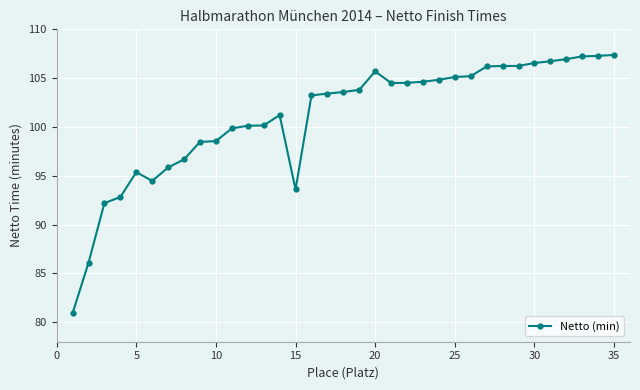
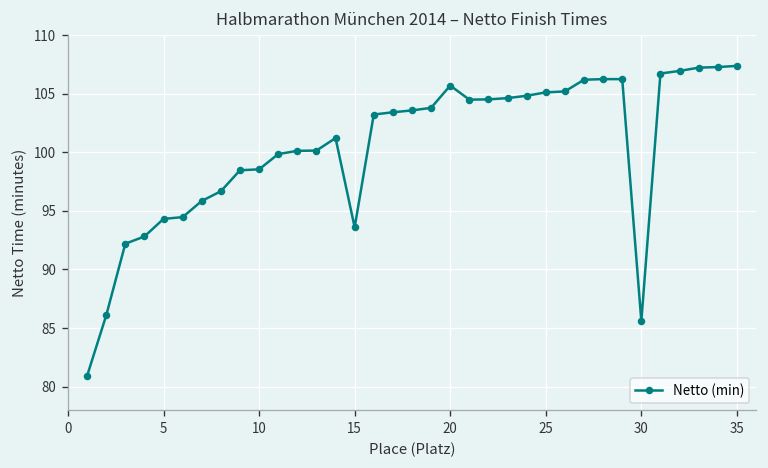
5: 95 -> 94
30: 107 -> 86
